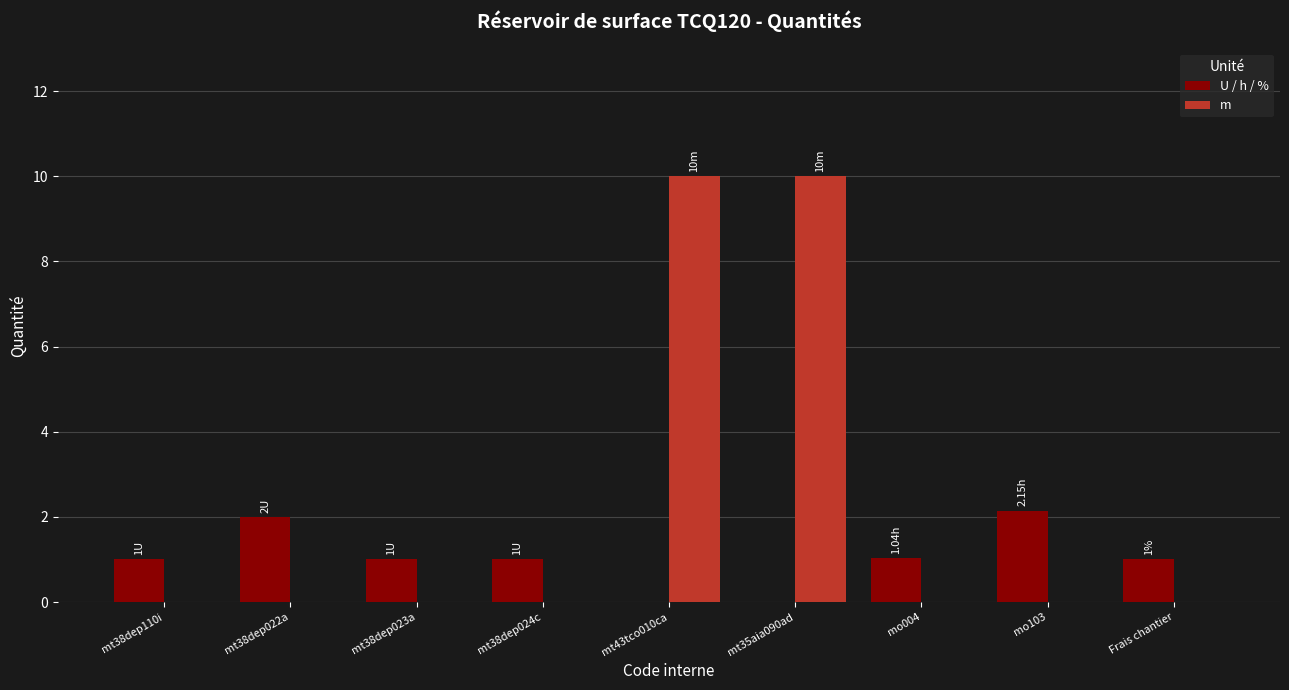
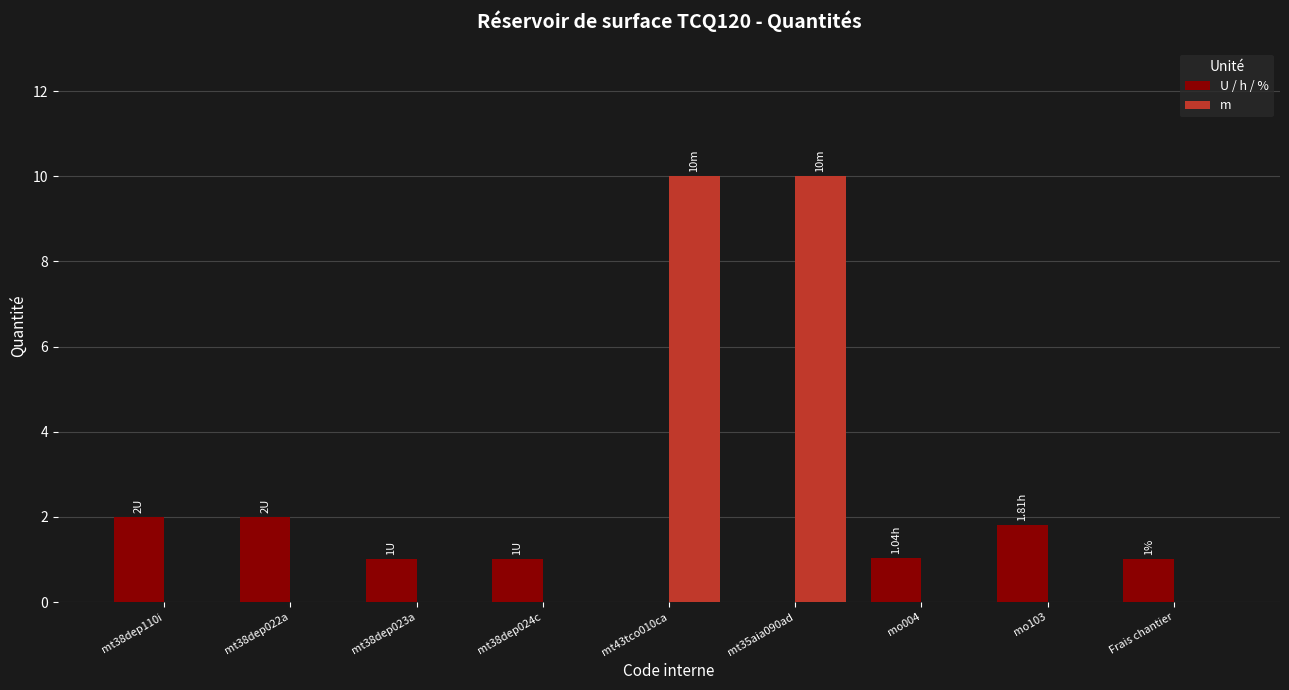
U / h / %, mt38dep110i: 1U -> 2U
U / h / %, mo103: 2.15h -> 1.81h
